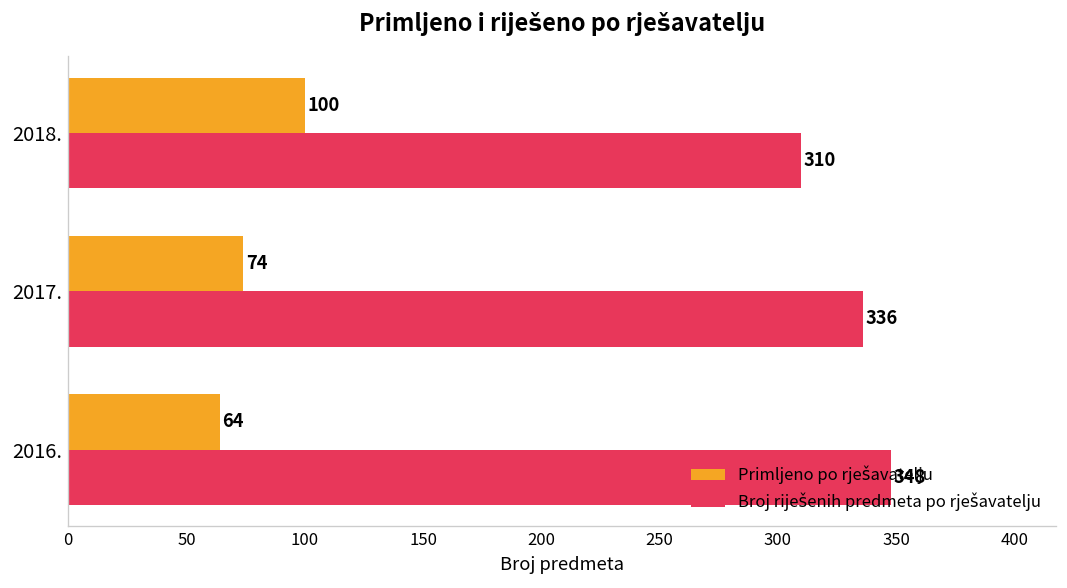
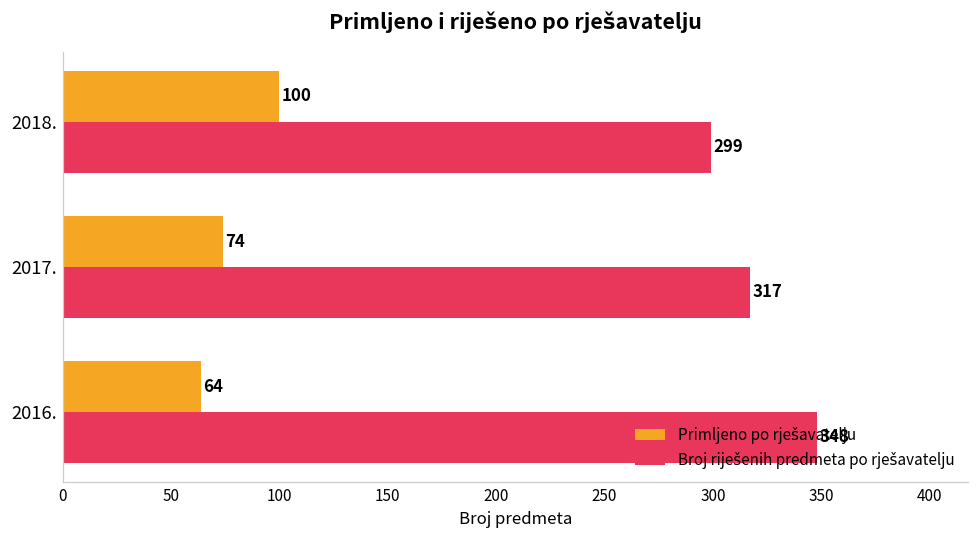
Broj riješenih predmeta po rješavatelju, 2018.: 310 -> 299
Broj riješenih predmeta po rješavatelju, 2017.: 336 -> 317
